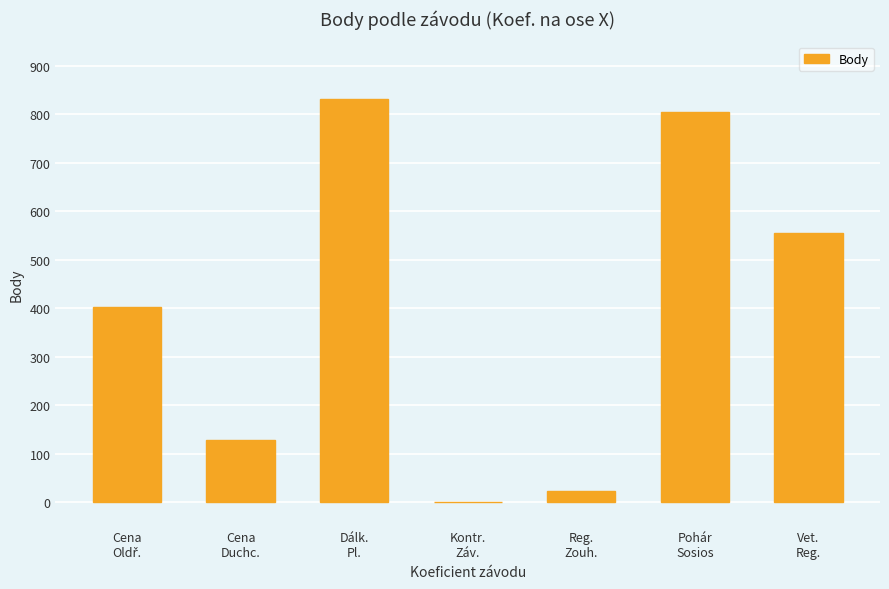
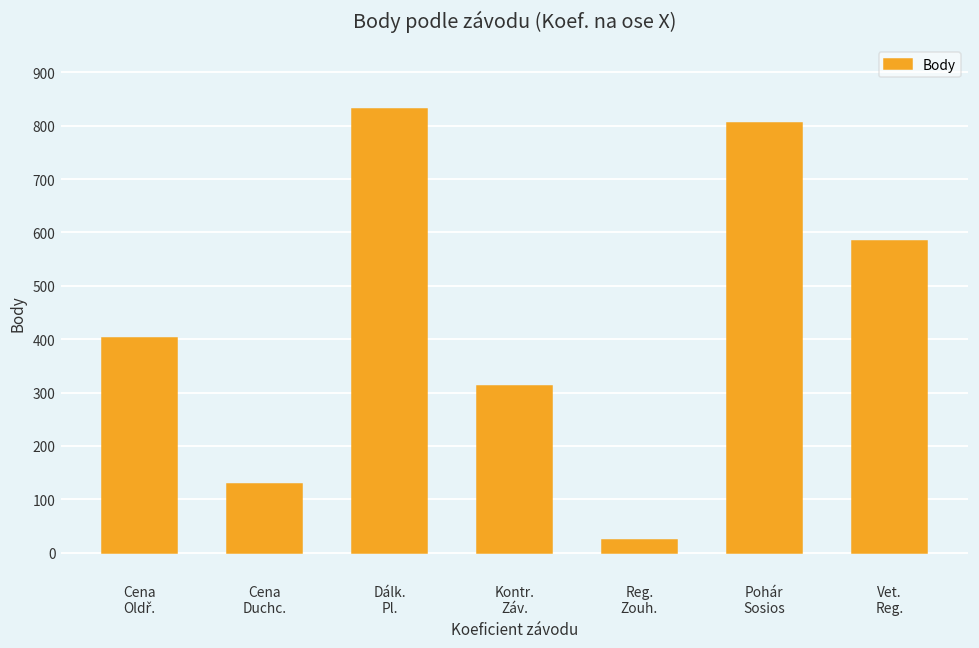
Kontr. Záv.: 0 -> 310
Vet. Reg.: 550 -> 580
